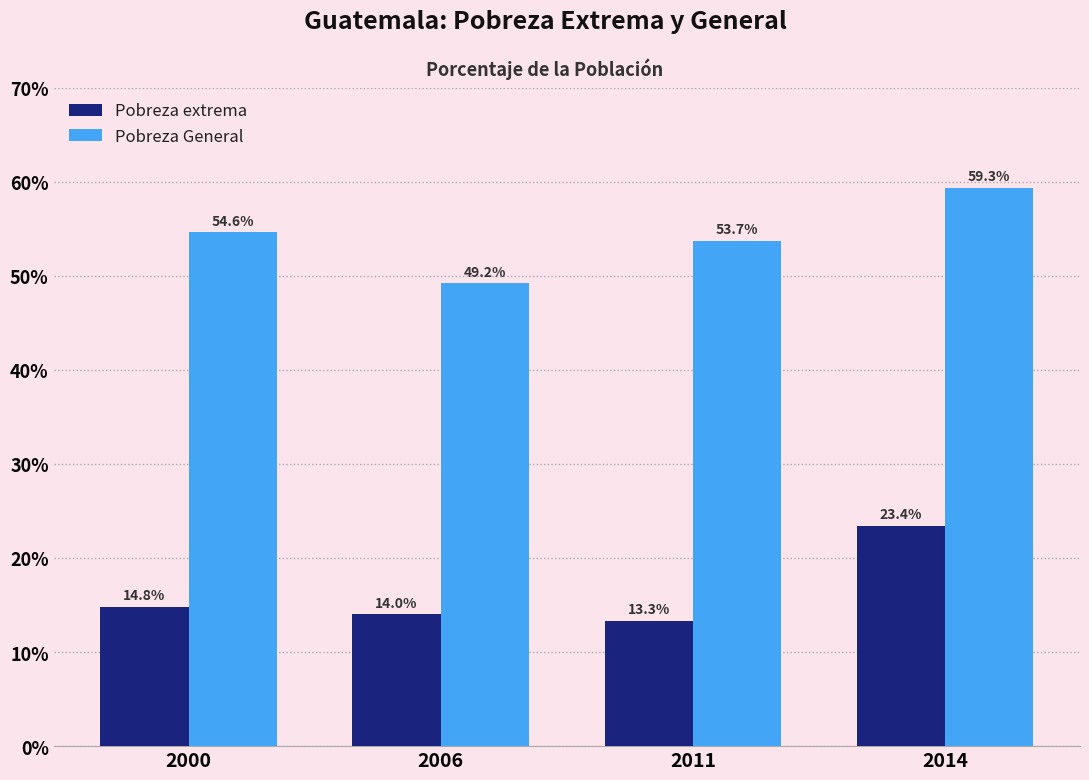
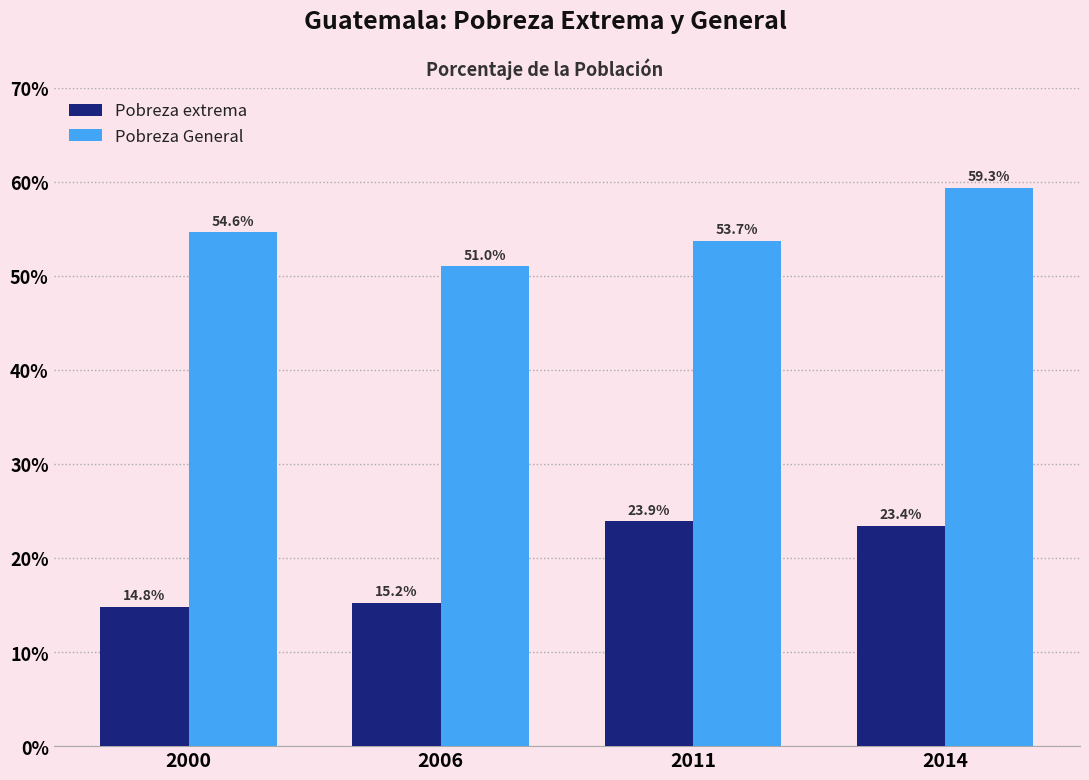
Pobreza extrema, 2006: 14.0% -> 15.2%
Pobreza General, 2006: 49.2% -> 51.0%
Pobreza extrema, 2011: 13.3% -> 23.9%
